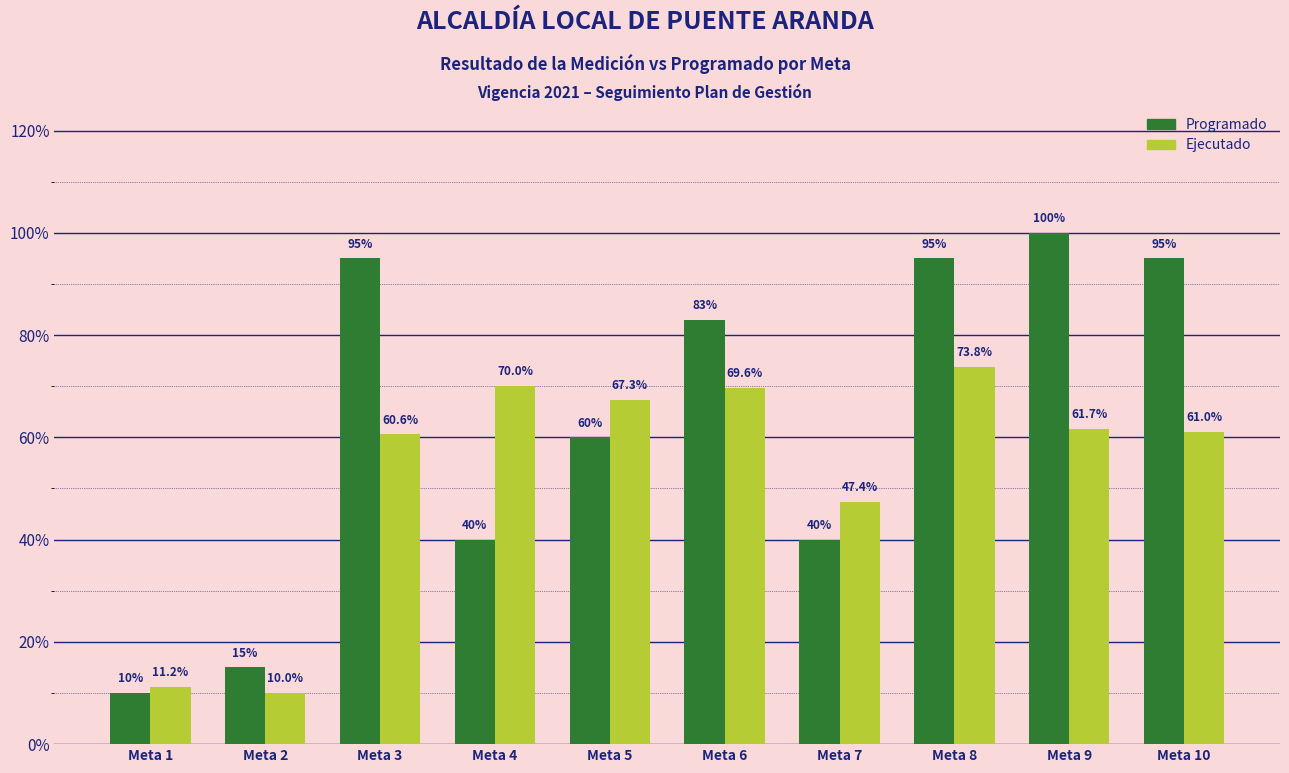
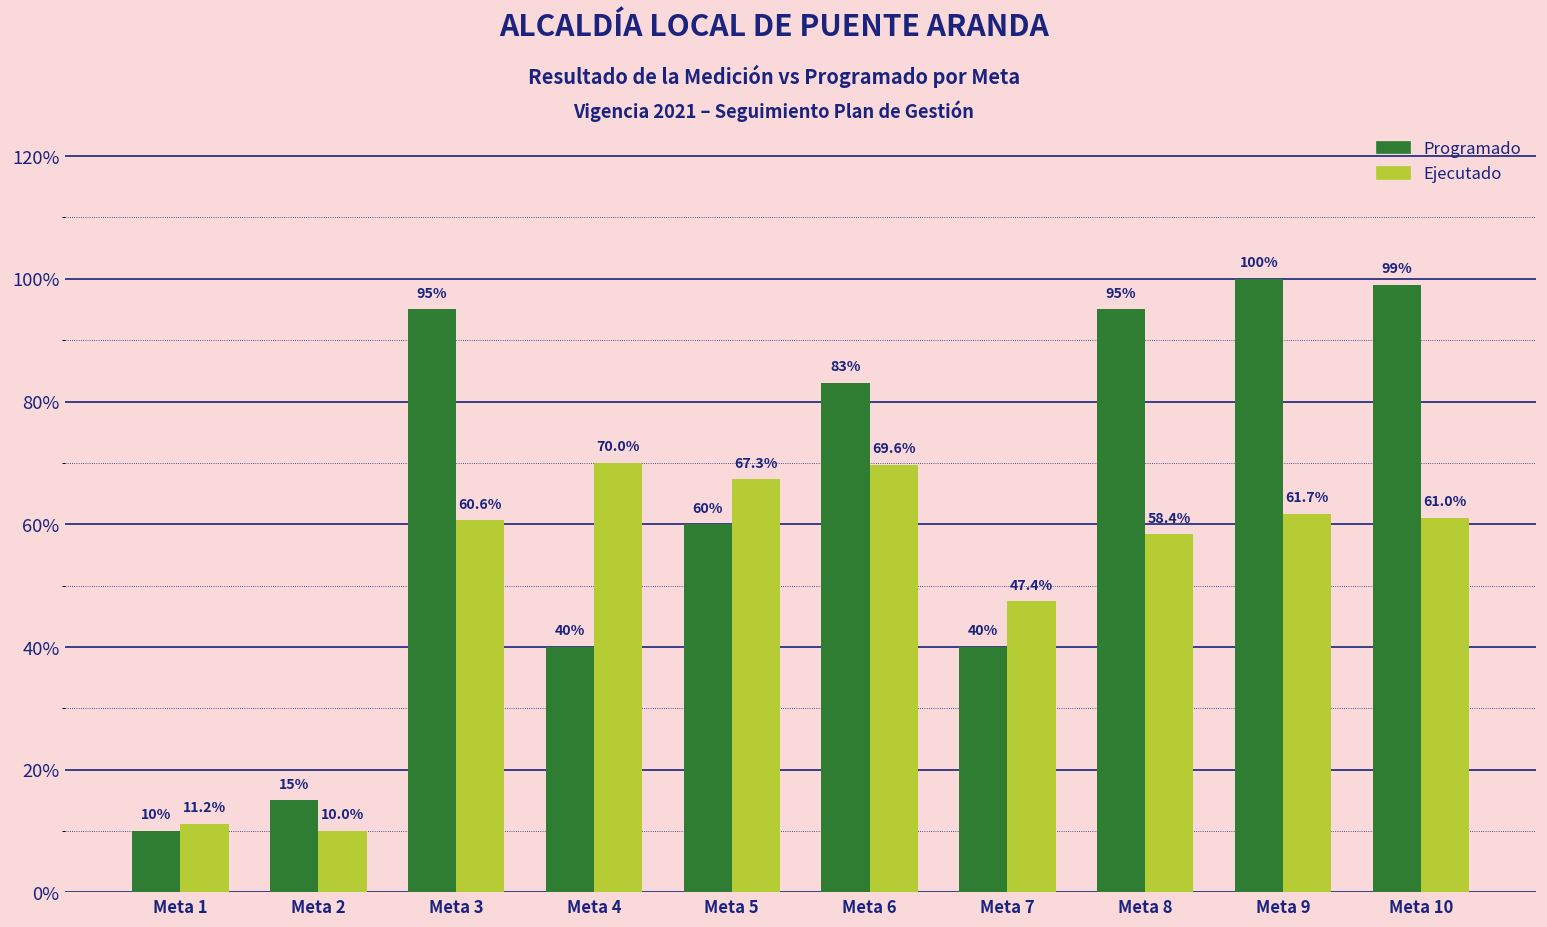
Ejecutado, Meta 8: 73.8% -> 58.4%
Programado, Meta 10: 95% -> 99%
